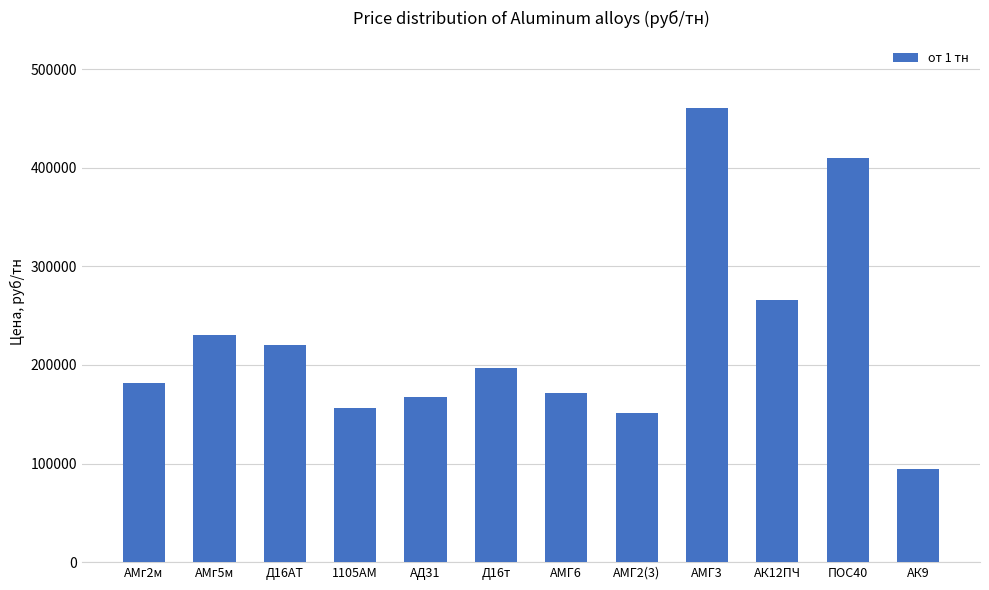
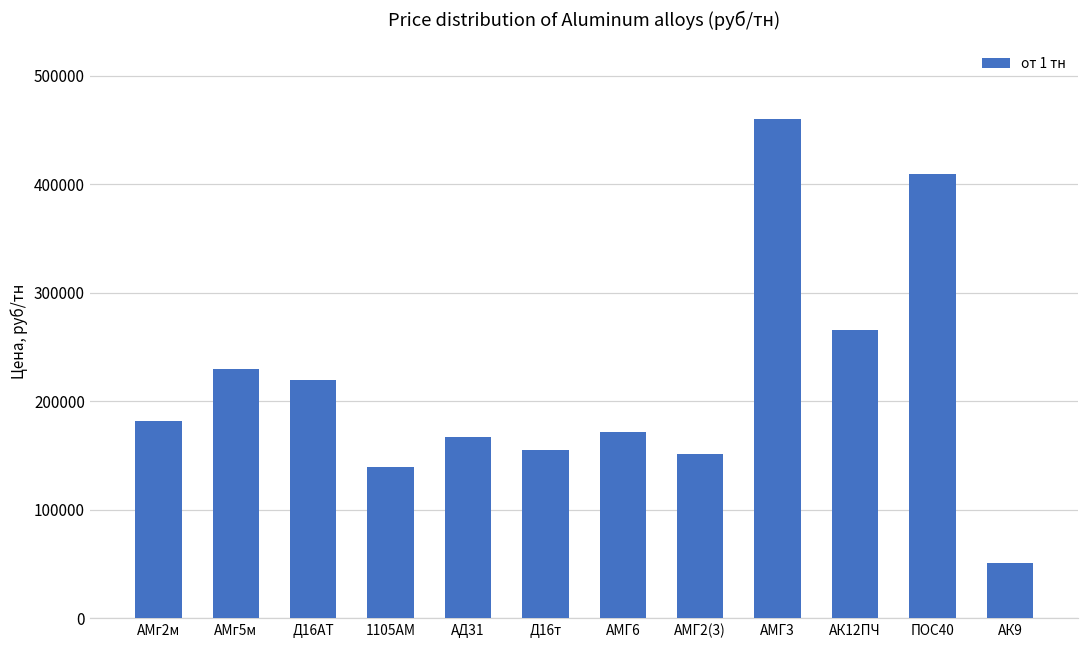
1105АМ: 160000 -> 140000
Д16т: 200000 -> 160000
АК9: 90000 -> 50000
